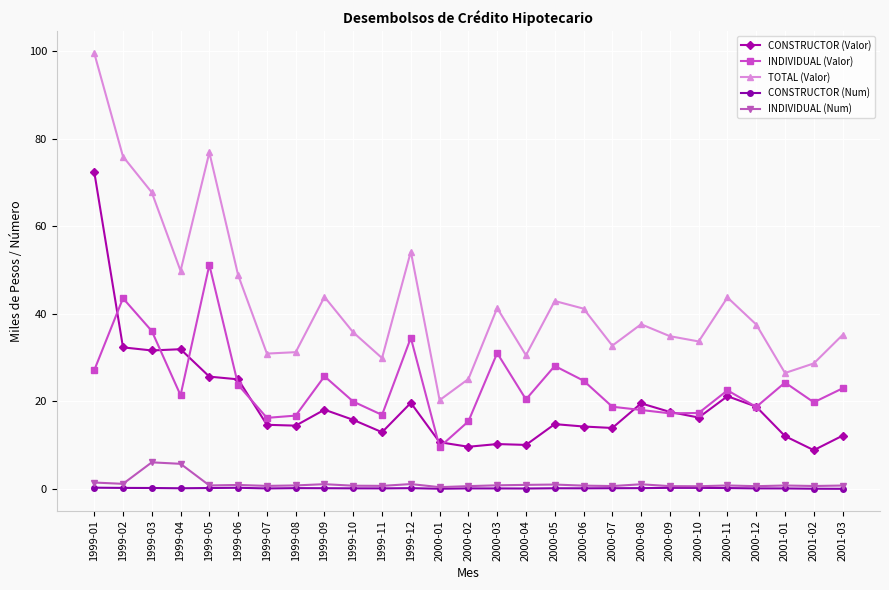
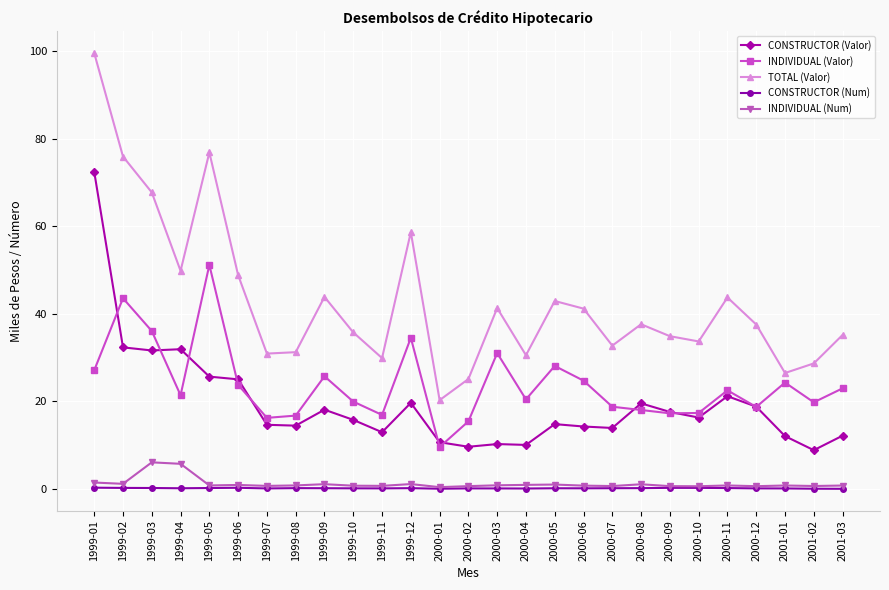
TOTAL (Valor), 1999-12: 54 -> 59
